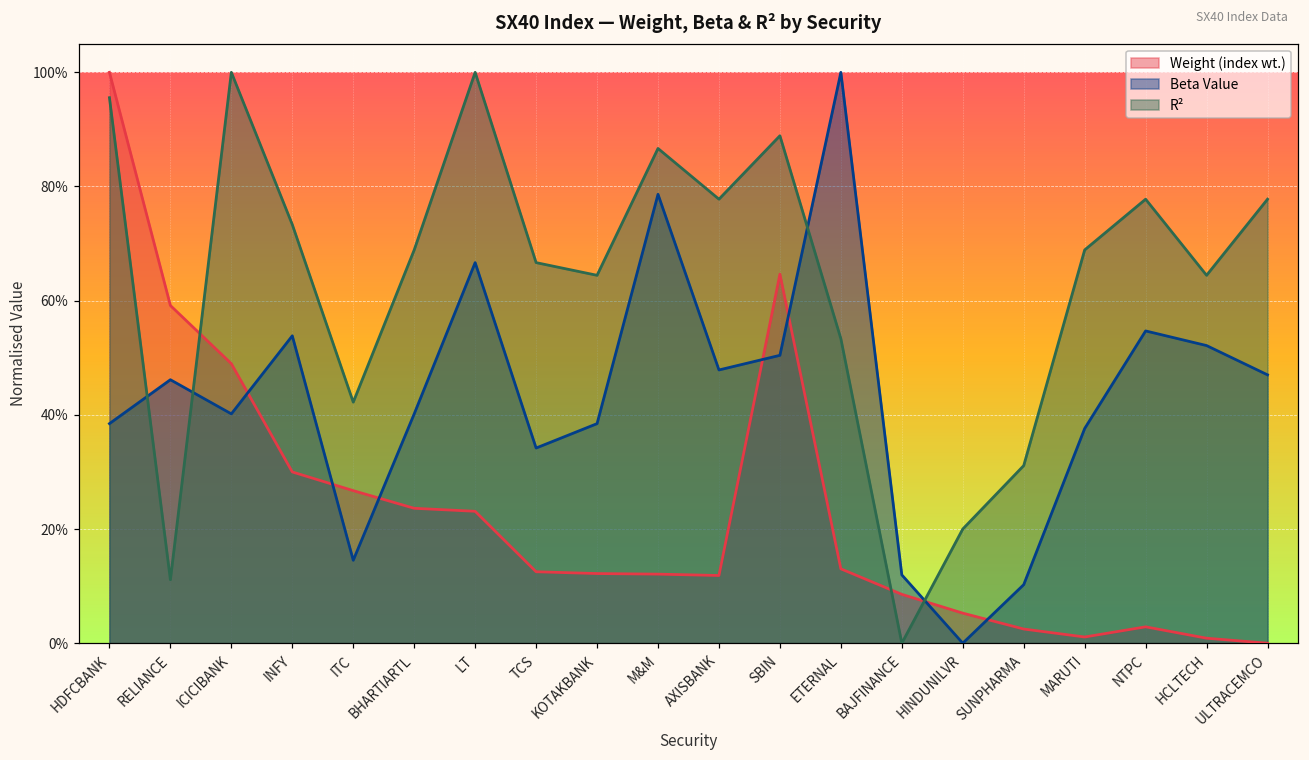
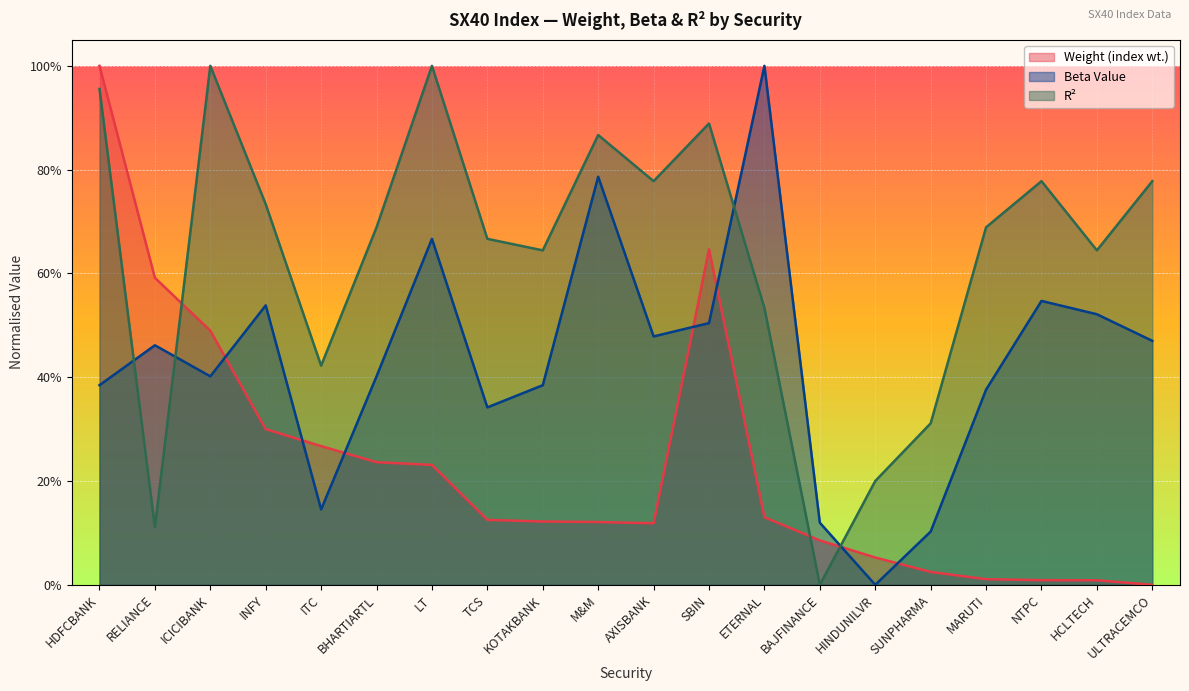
Weight (index wt.), NTPC: 3% -> 1%
